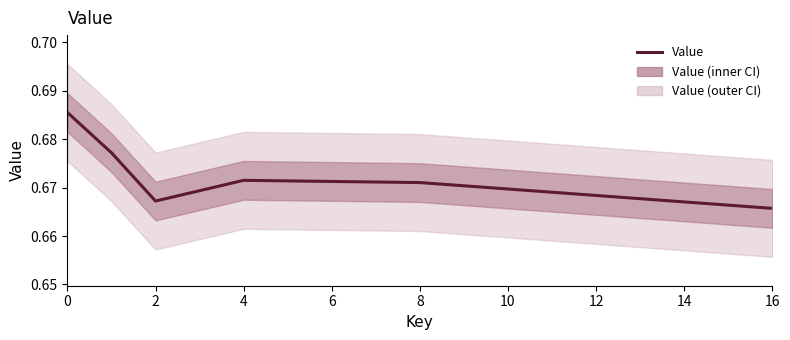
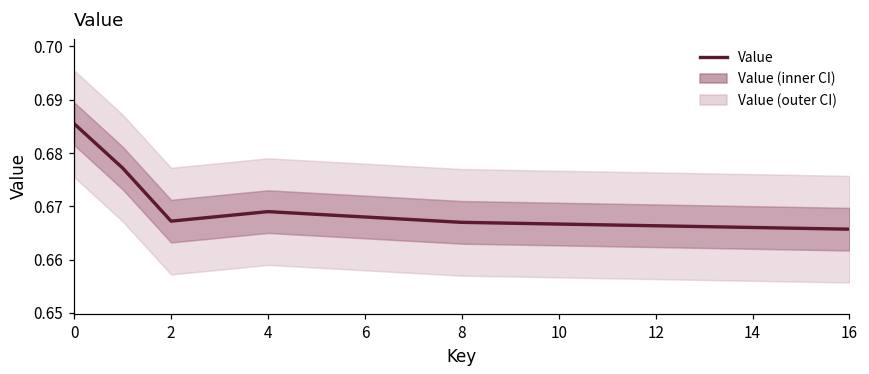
Value, 4: 0.671 -> 0.669
Value, 8: 0.671 -> 0.667
